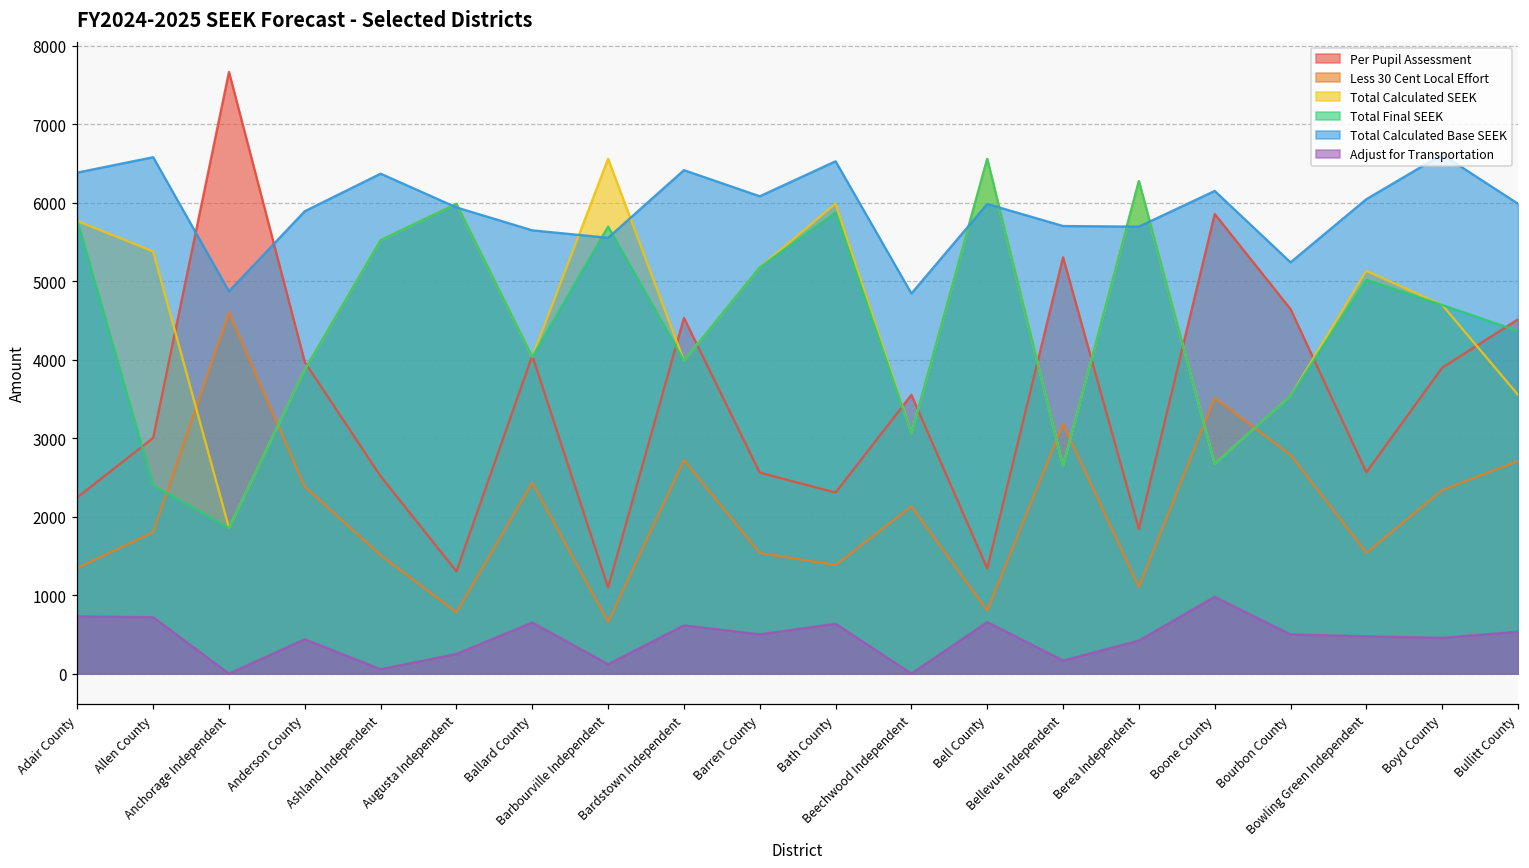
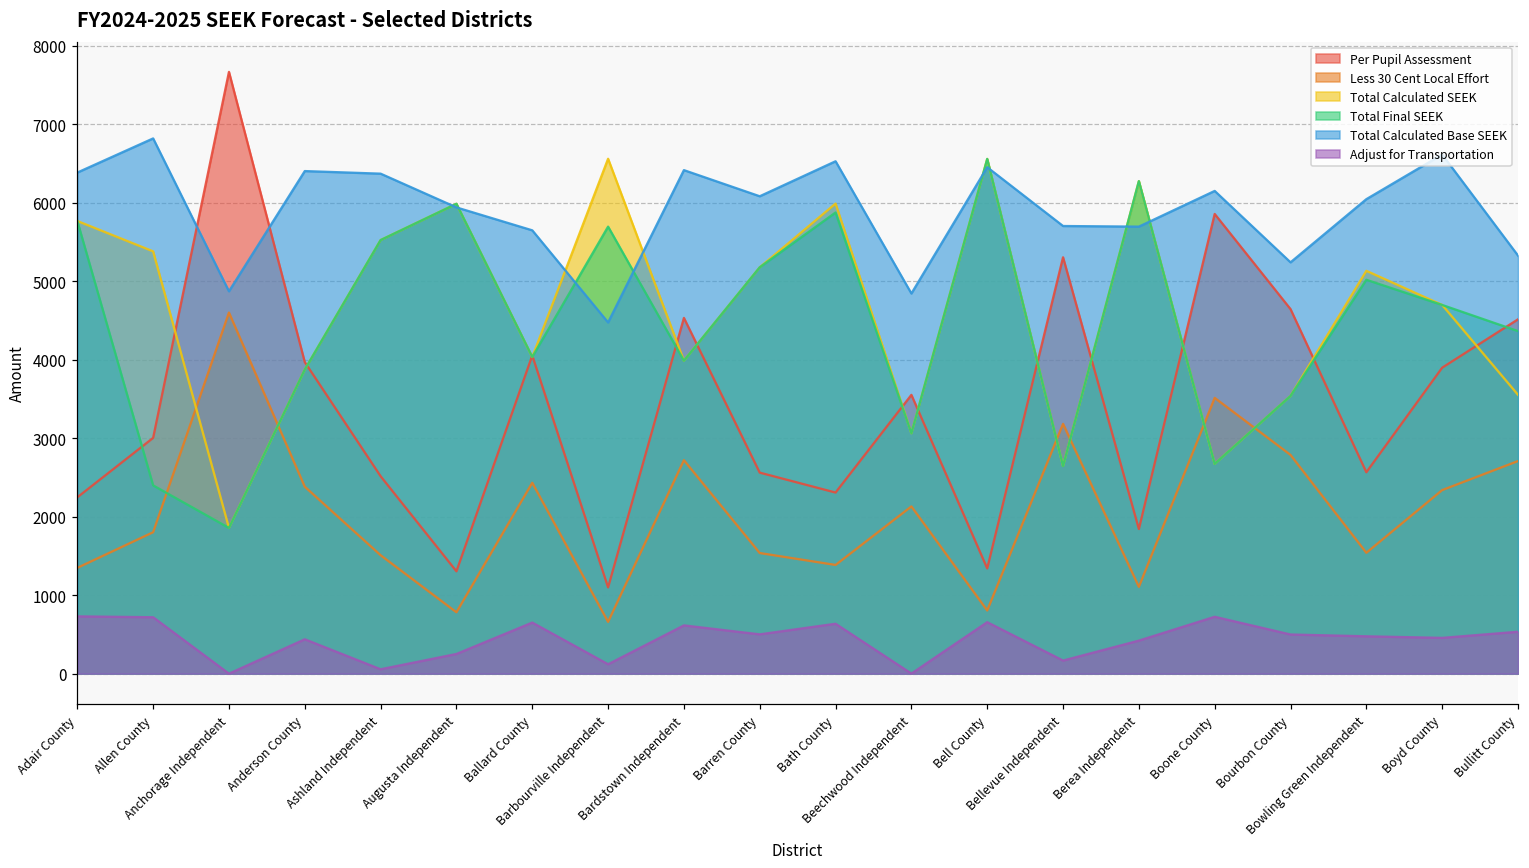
Total Calculated Base SEEK, Allen County: 6600 -> 6800
Total Calculated Base SEEK, Anderson County: 5900 -> 6400
Total Calculated Base SEEK, Barbourville Independent: 5600 -> 4500
Total Calculated Base SEEK, Bell County: 6000 -> 6500
Adjust for Transportation, Boone County: 1000 -> 700
Total Calculated Base SEEK, Bullitt County: 6000 -> 5300
